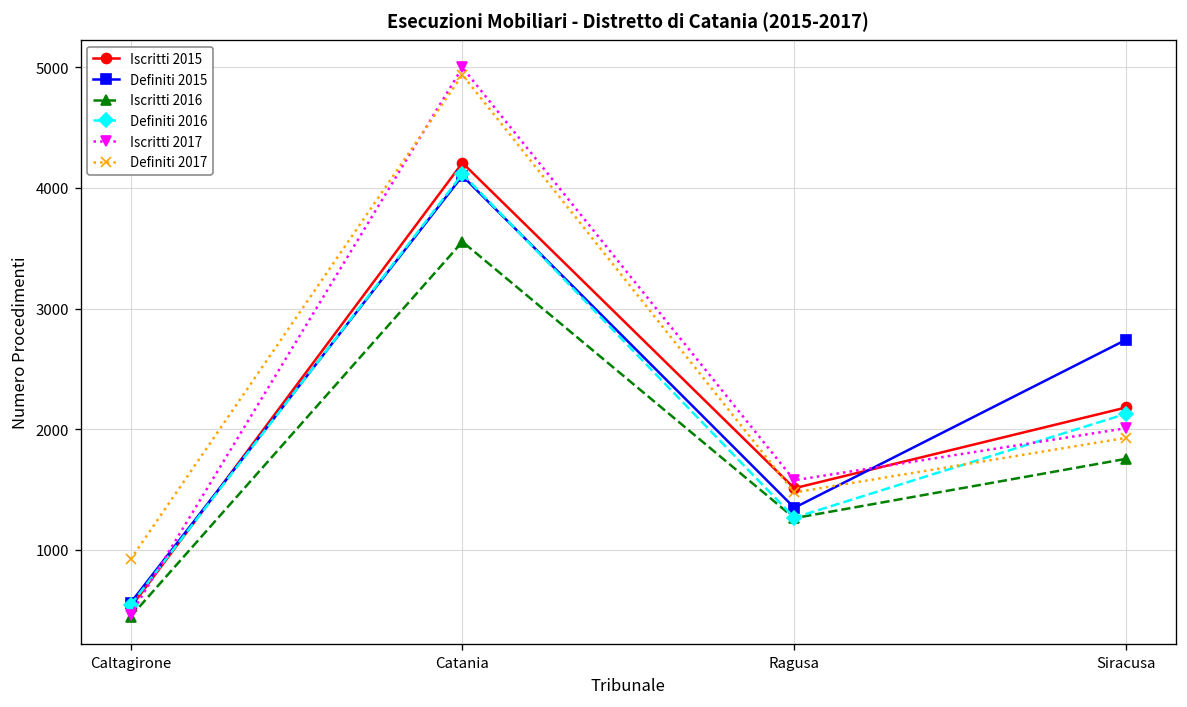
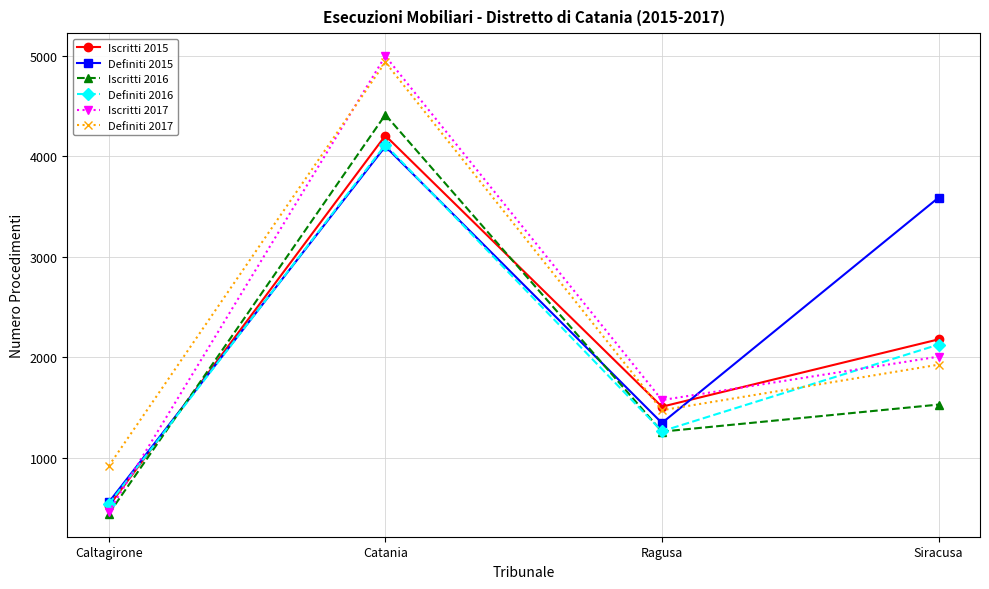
Iscritti 2016, Catania: 3550 -> 4420
Definiti 2015, Siracusa: 2740 -> 3590
Iscritti 2016, Siracusa: 1750 -> 1530
